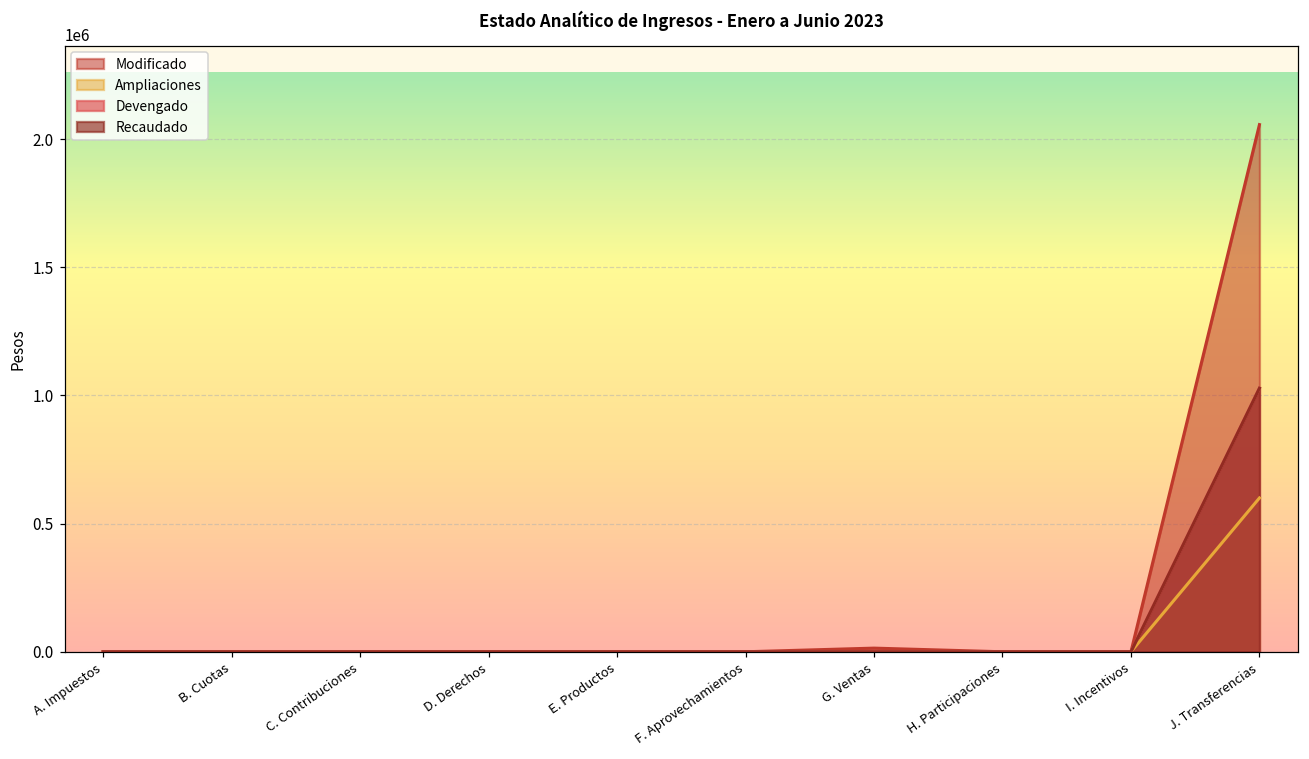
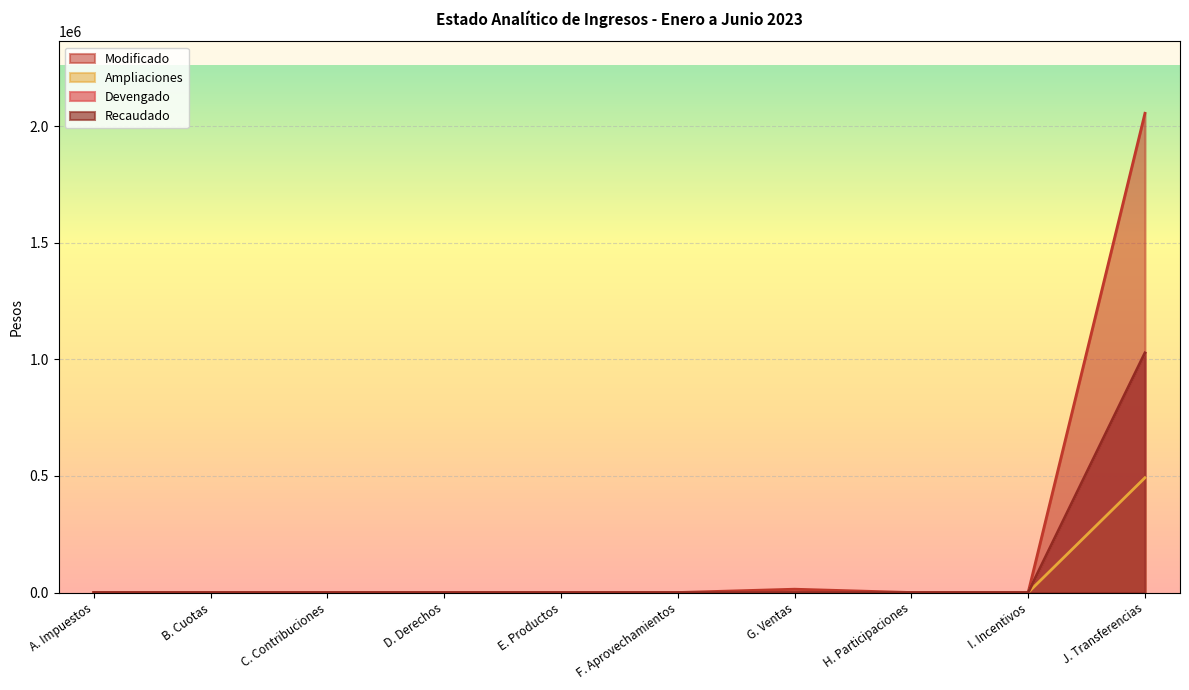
Ampliaciones, J. Transferencias: 600000 -> 490000
